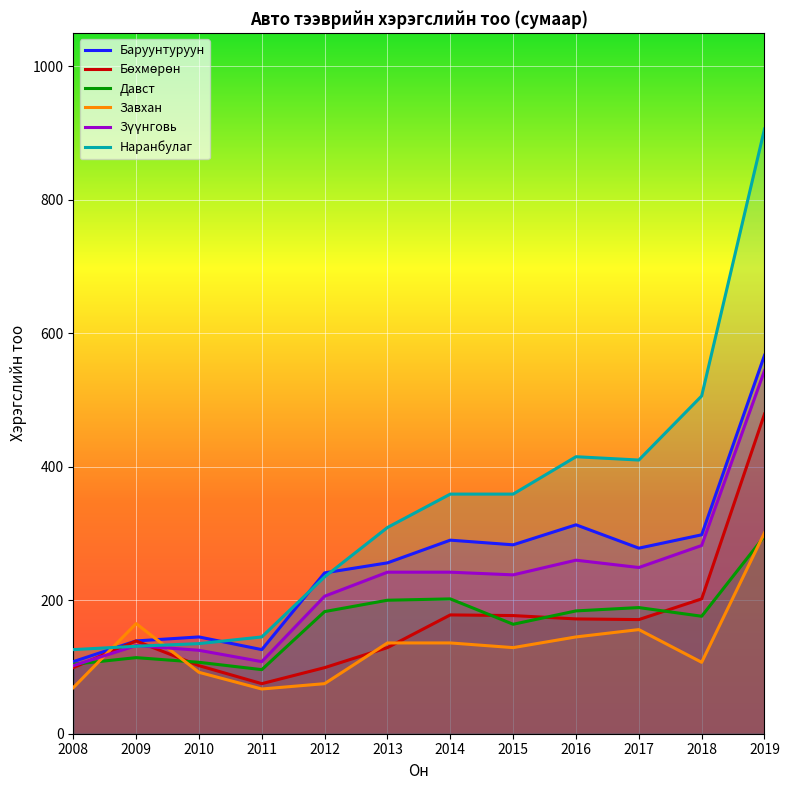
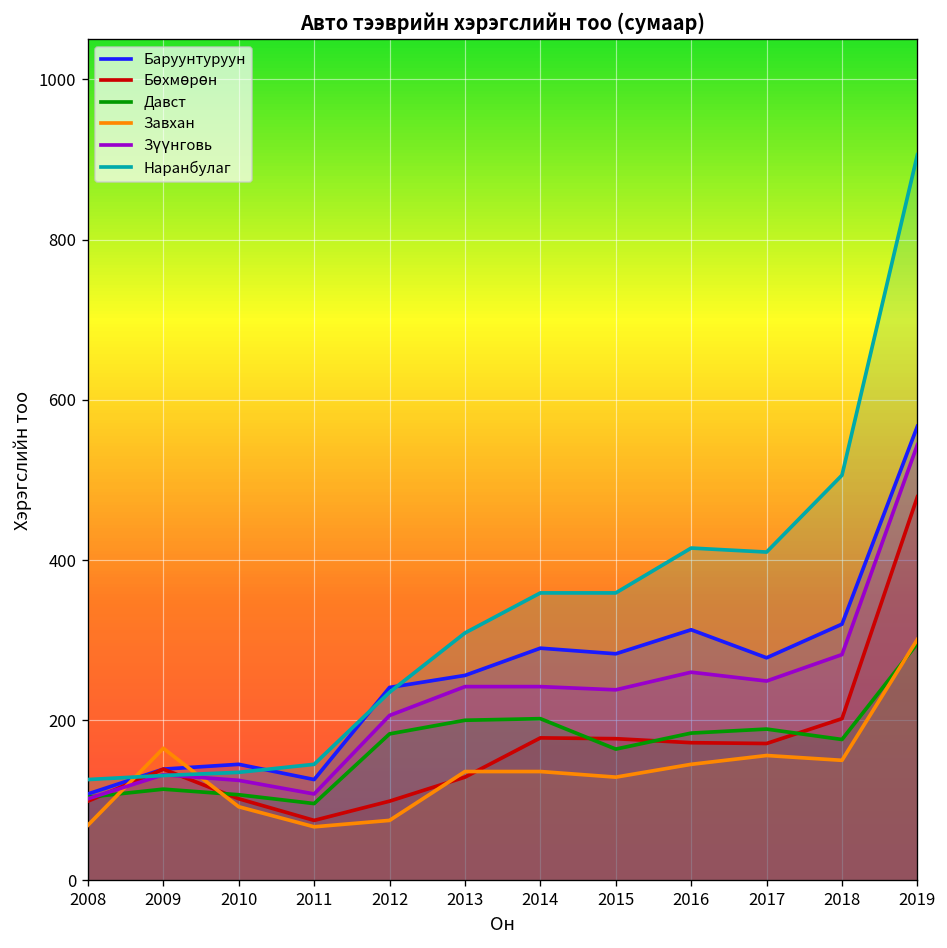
Баруунтуруун, 2018: 300 -> 320
Завхан, 2018: 110 -> 150
